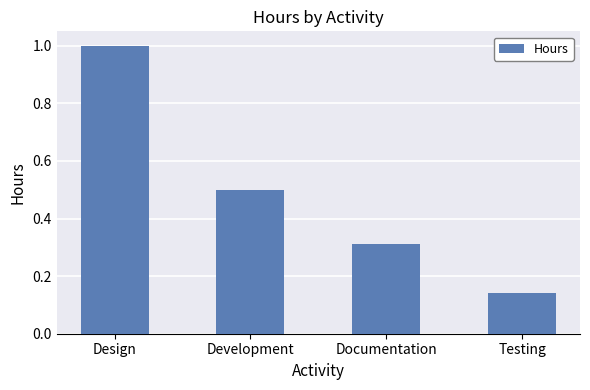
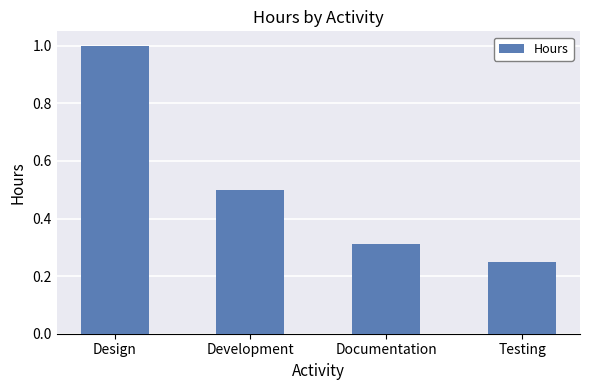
Testing: 0.14 -> 0.25
